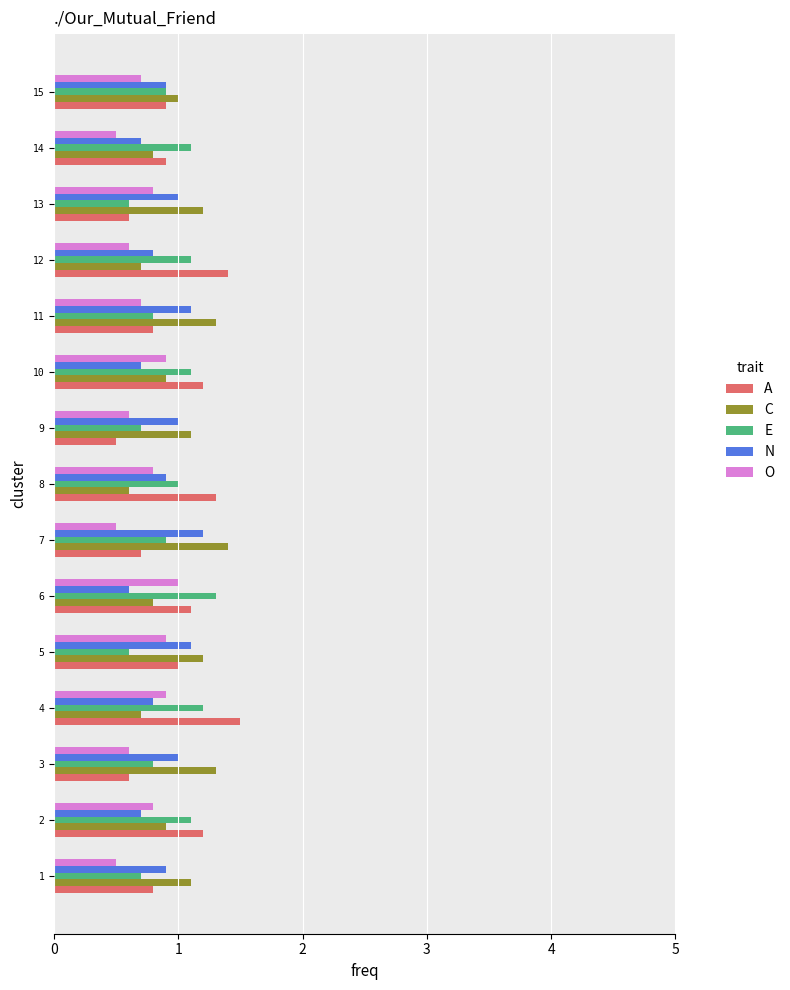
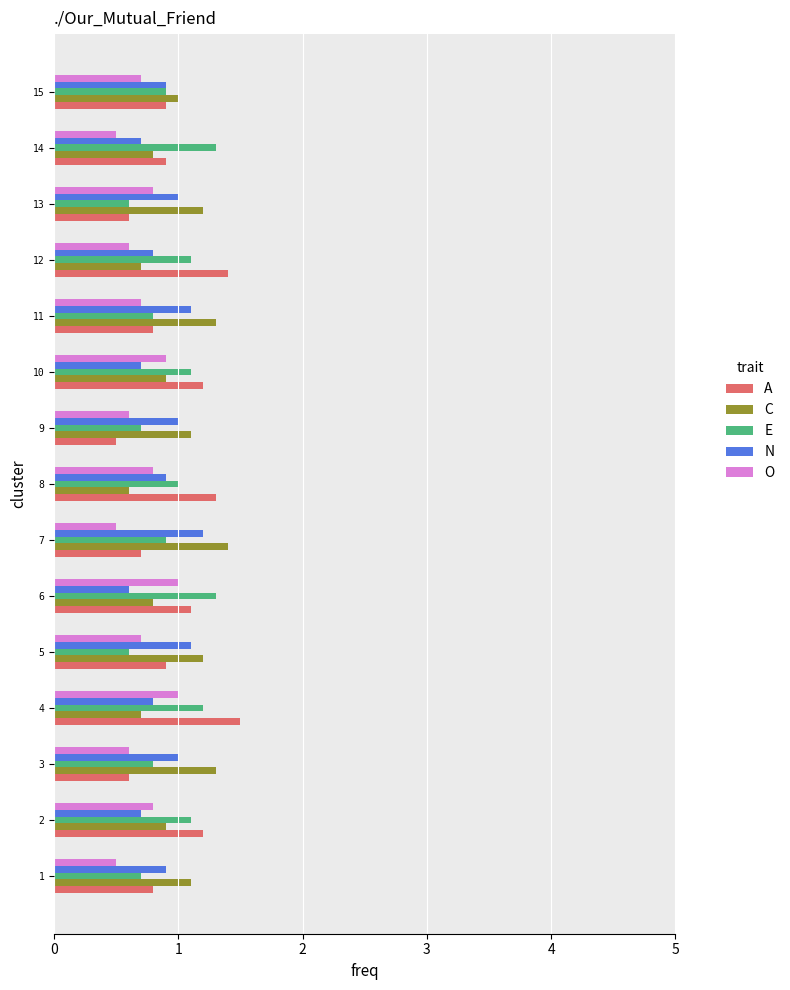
E, 14: 1.1 -> 1.3
O, 5: 0.9 -> 0.7
A, 5: 1.0 -> 0.9
O, 4: 0.9 -> 1.0
